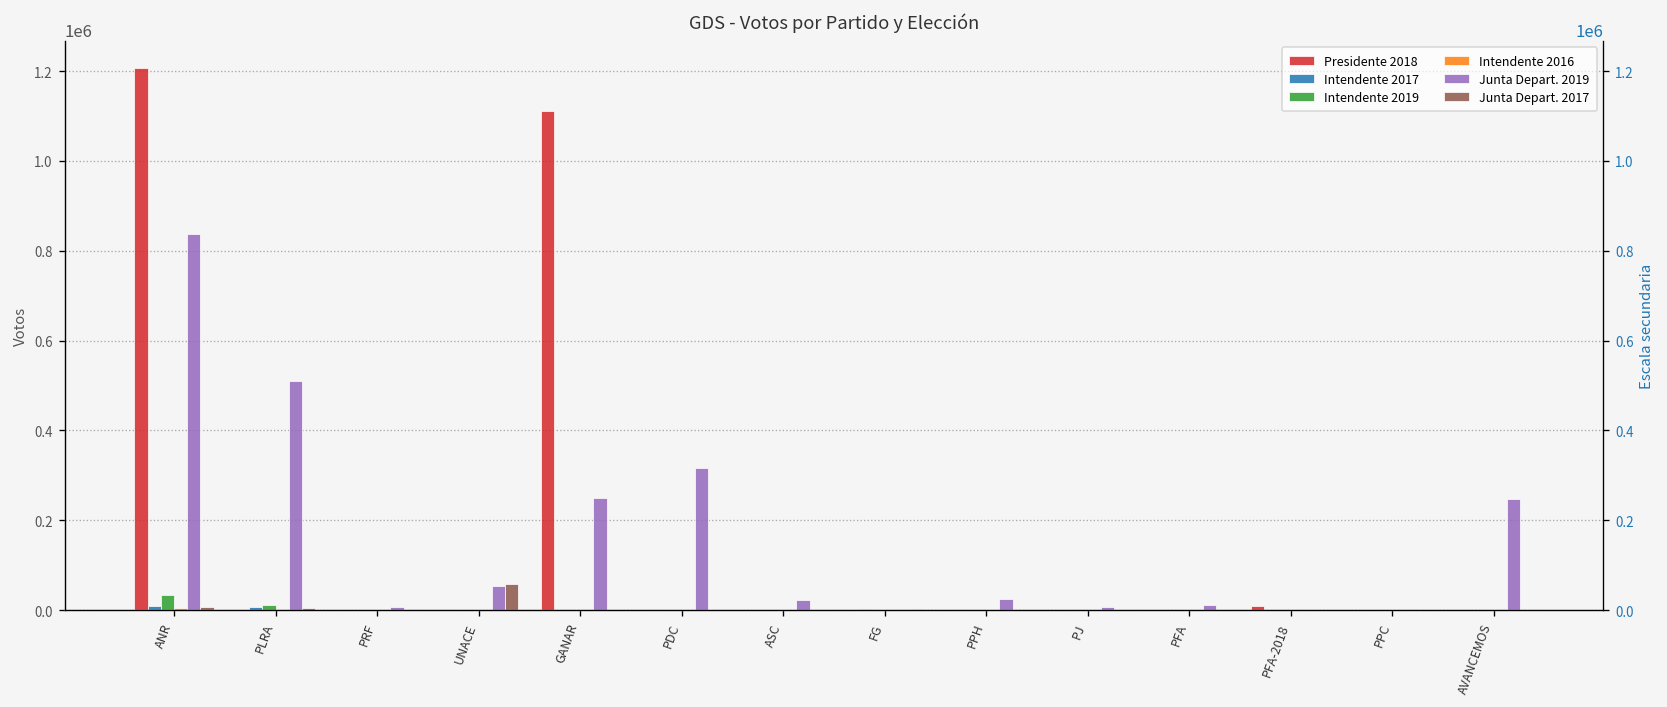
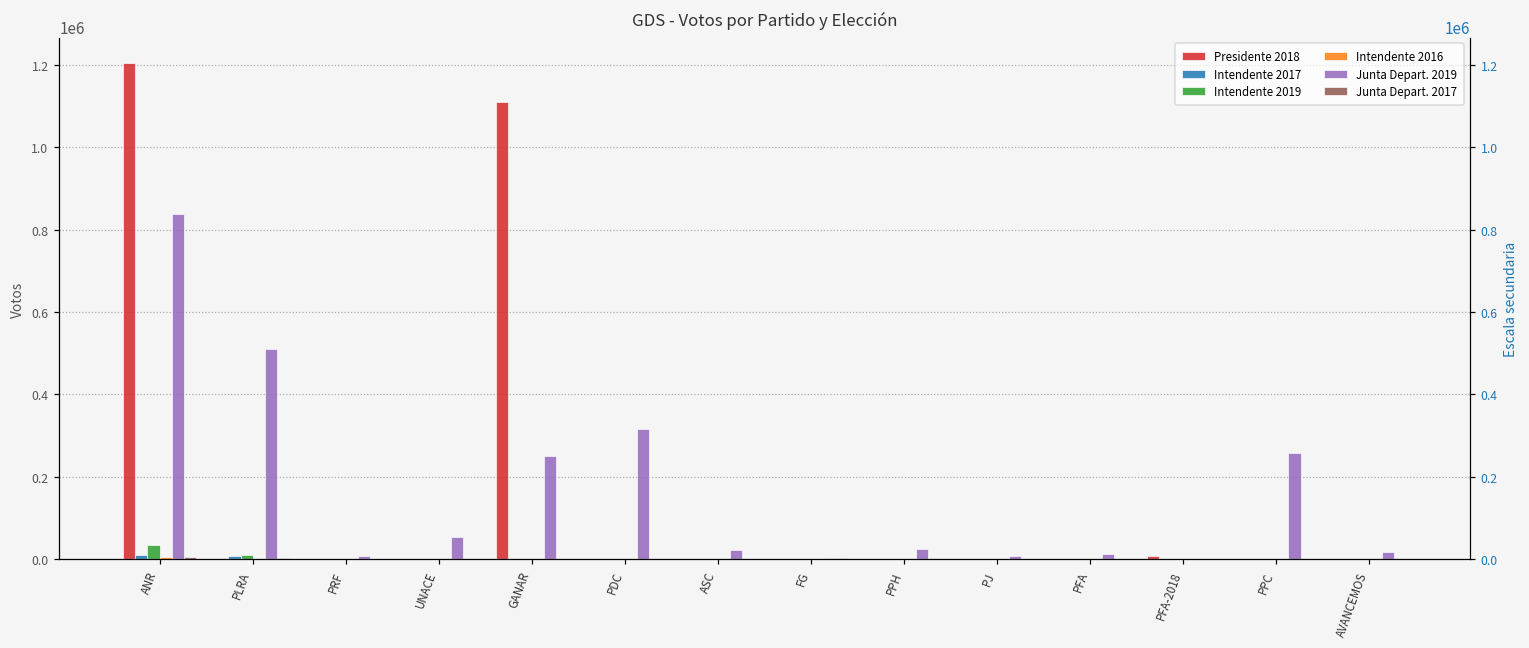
Junta Depart. 2017, UNACE: 60000 -> 0
Junta Depart. 2019, PPC: 0 -> 260000
Junta Depart. 2019, AVANCEMOS: 250000 -> 20000
